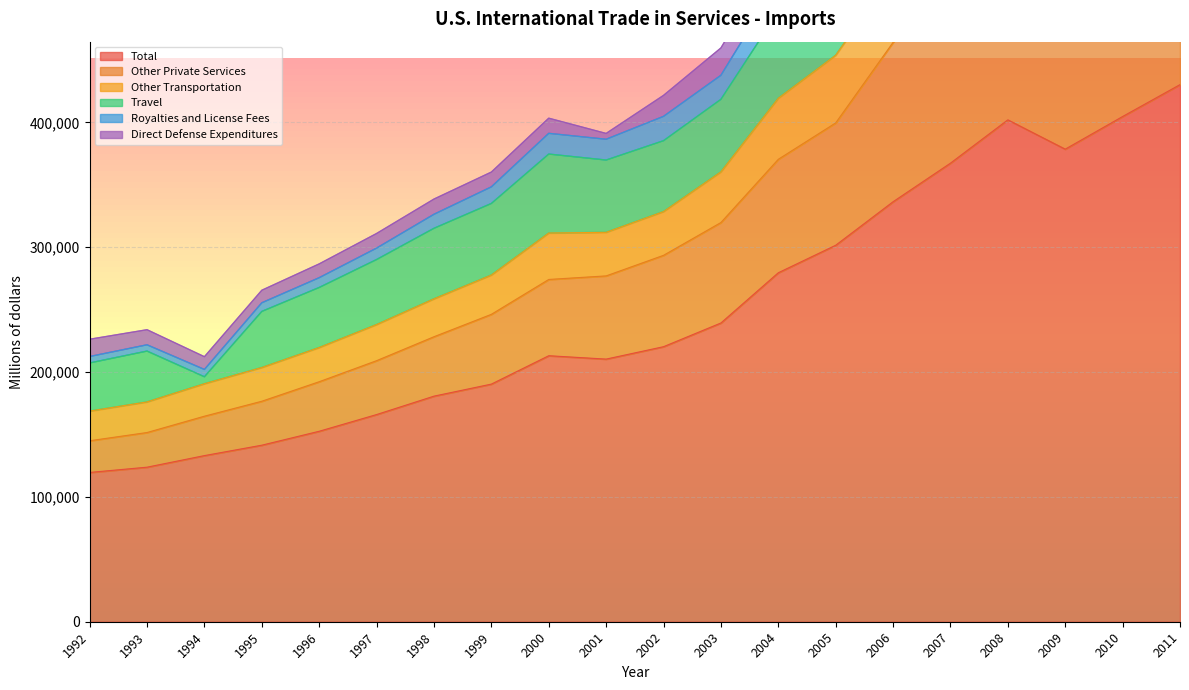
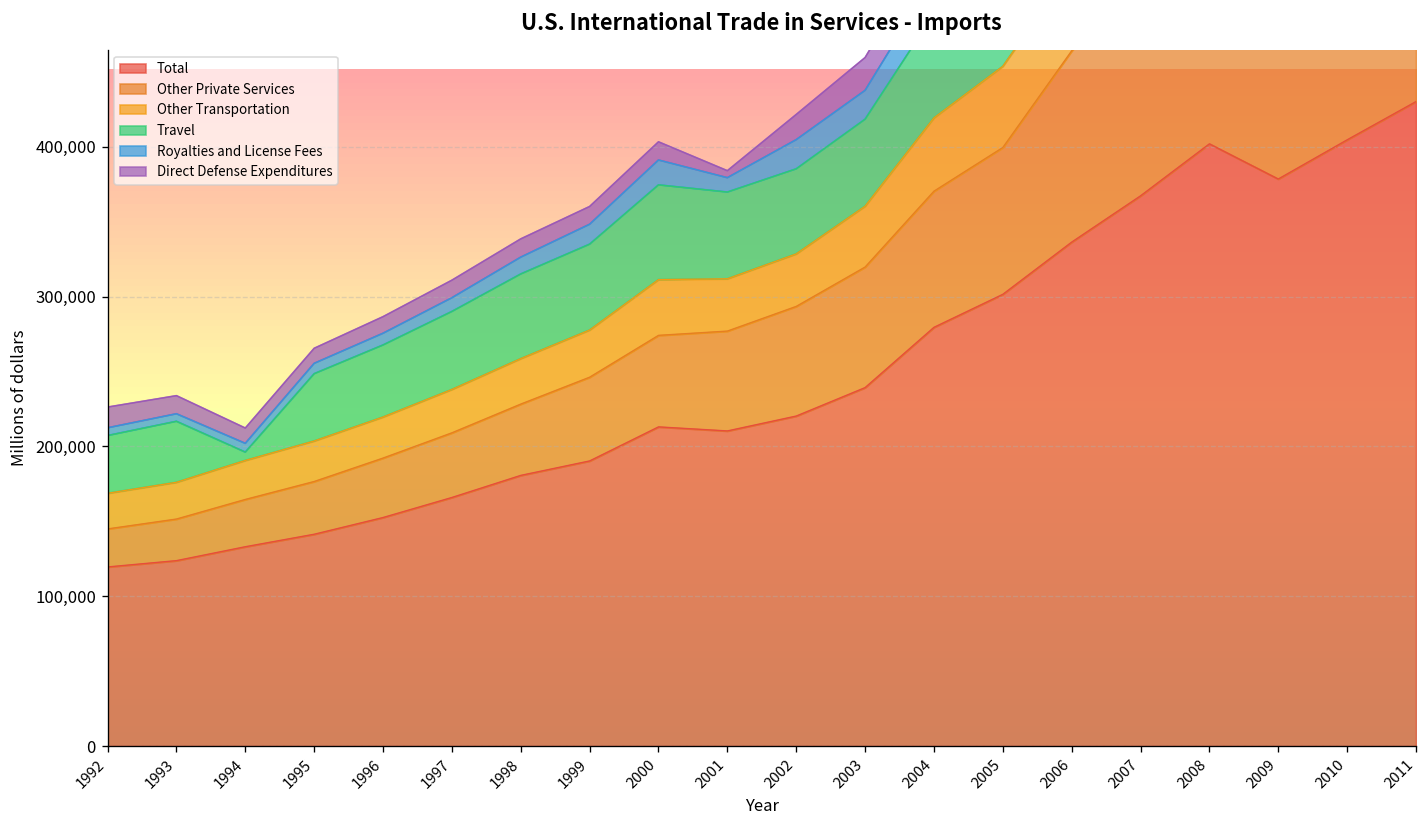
Royalties and License Fees, 2001: 17,000 -> 10,000
